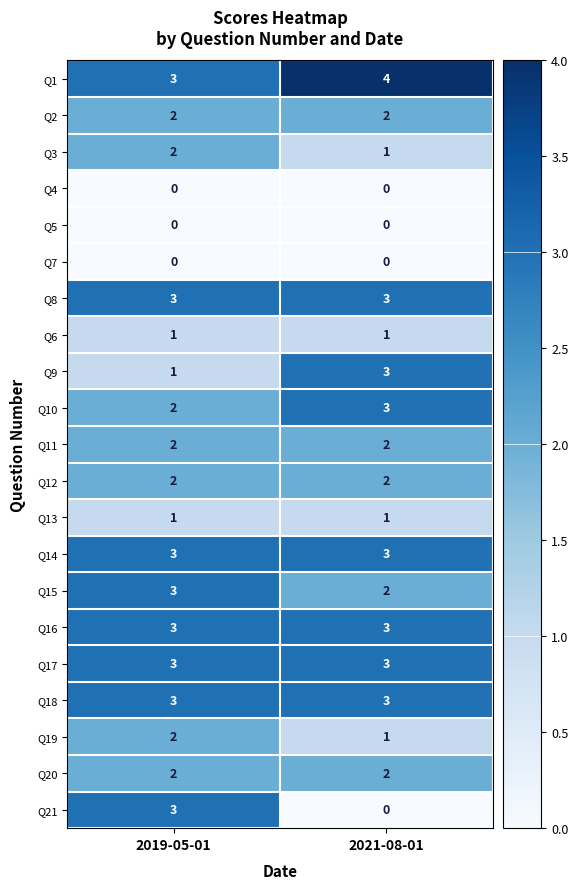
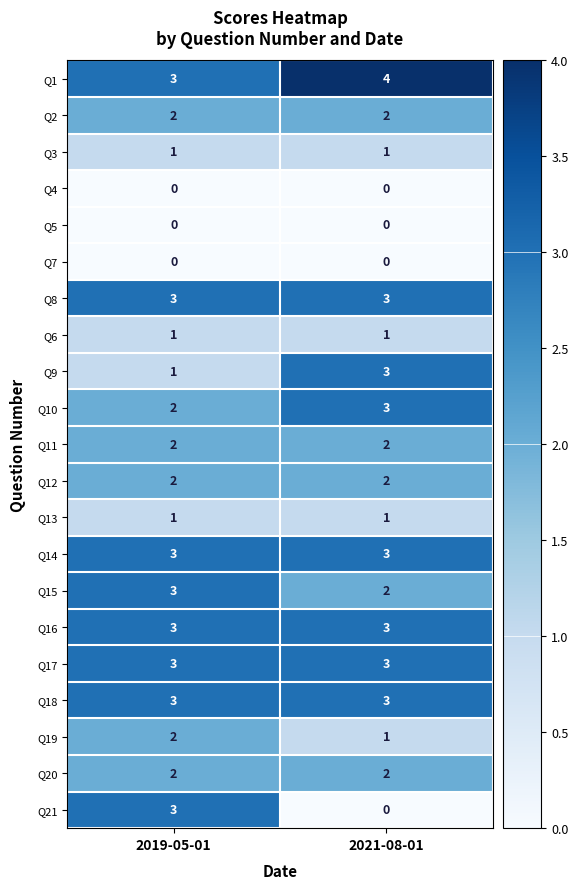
Q3, 2019-05-01: 2 -> 1
